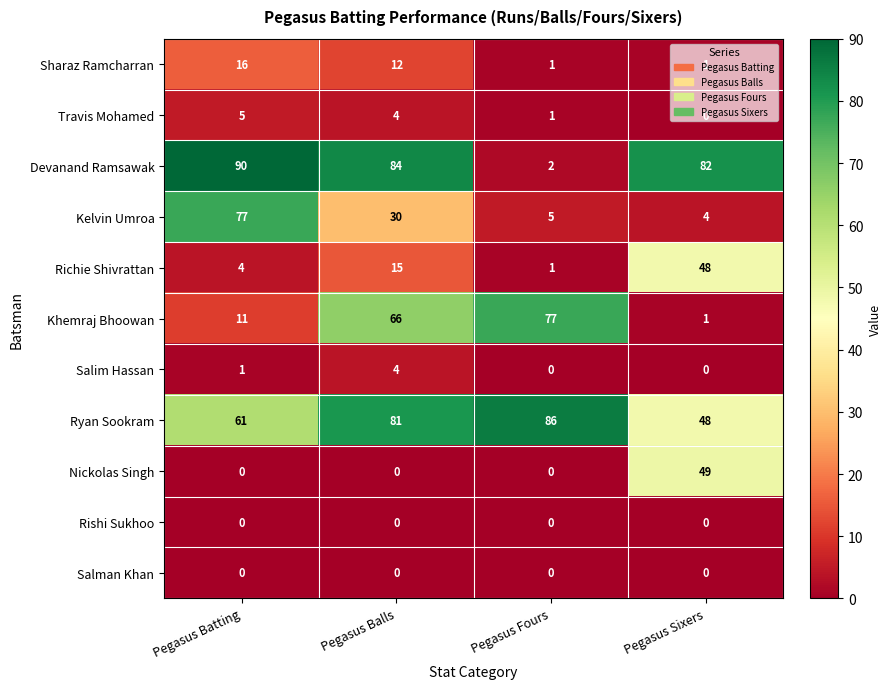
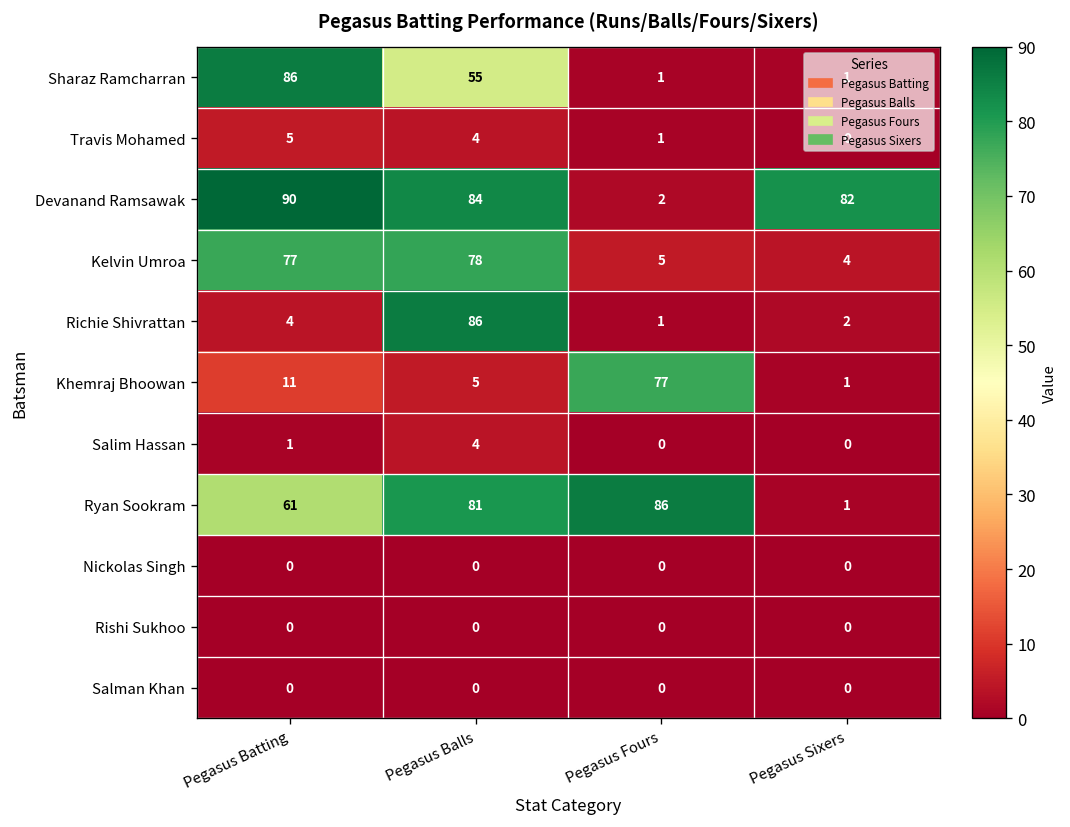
Sharaz Ramcharran, Pegasus Batting: 16 -> 86
Sharaz Ramcharran, Pegasus Balls: 12 -> 55
Kelvin Umroa, Pegasus Balls: 30 -> 78
Richie Shivrattan, Pegasus Balls: 15 -> 86
Richie Shivrattan, Pegasus Sixers: 48 -> 2
Khemraj Bhoowan, Pegasus Balls: 66 -> 5
Ryan Sookram, Pegasus Sixers: 48 -> 1
Nickolas Singh, Pegasus Sixers: 49 -> 0
